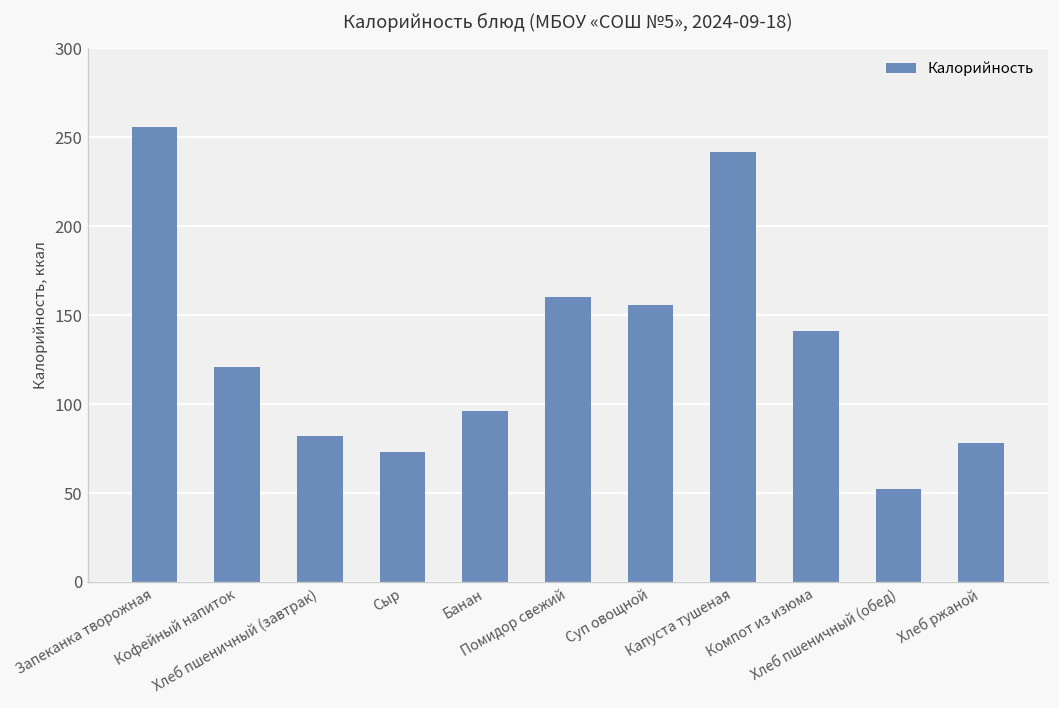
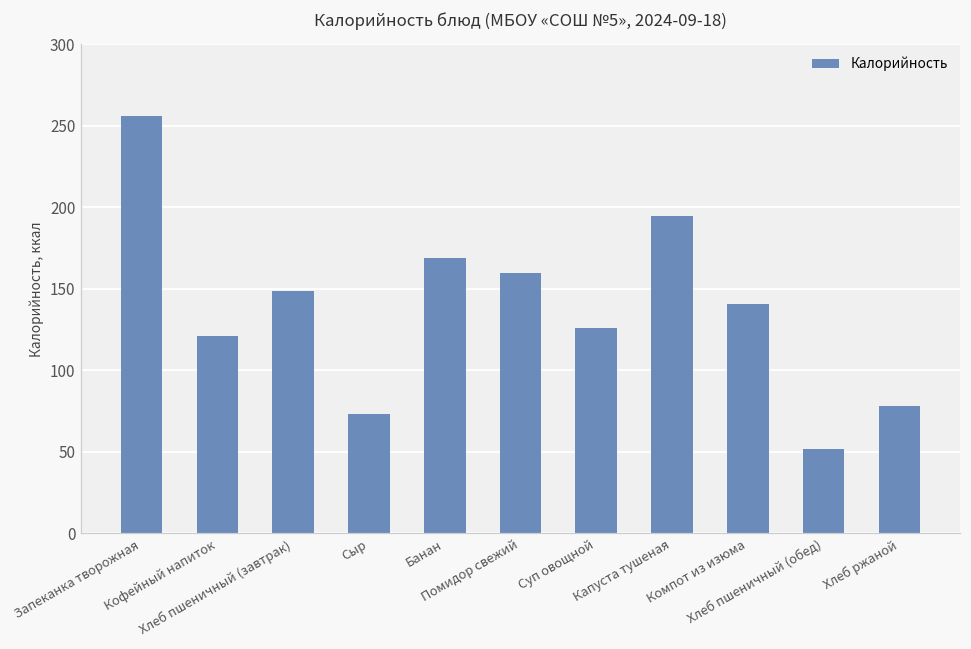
Хлеб пшеничный (завтрак): 82 -> 149
Банан: 96 -> 169
Суп овощной: 156 -> 126
Капуста тушеная: 242 -> 195
